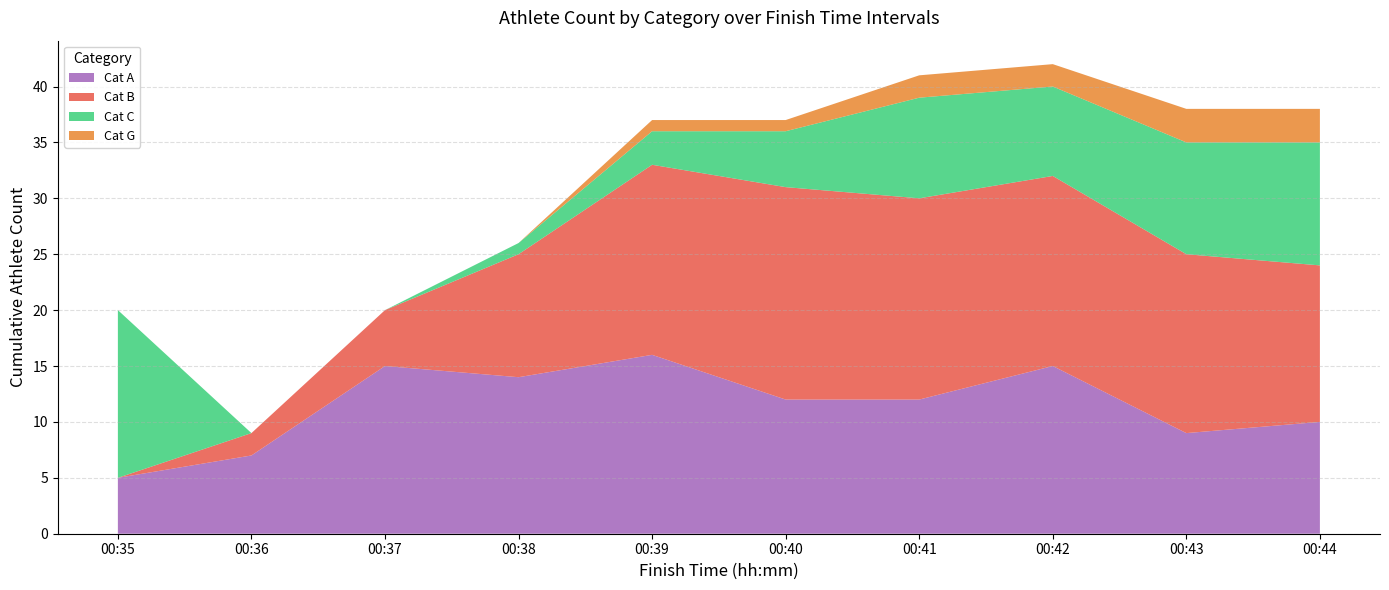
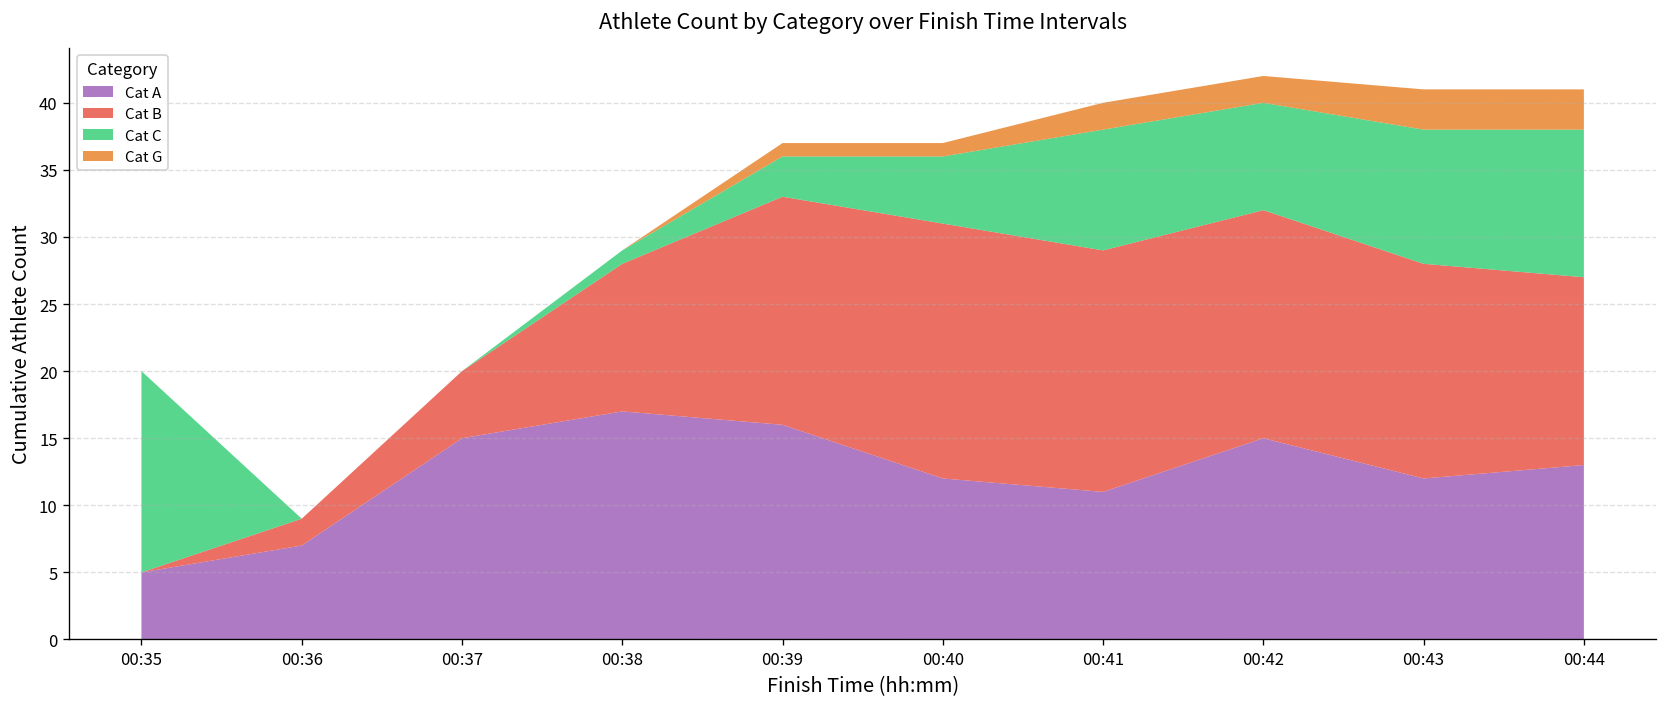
Cat A, 00:38: 14 -> 17
Cat A, 00:41: 12 -> 11
Cat A, 00:43: 9 -> 12
Cat A, 00:44: 10 -> 13
